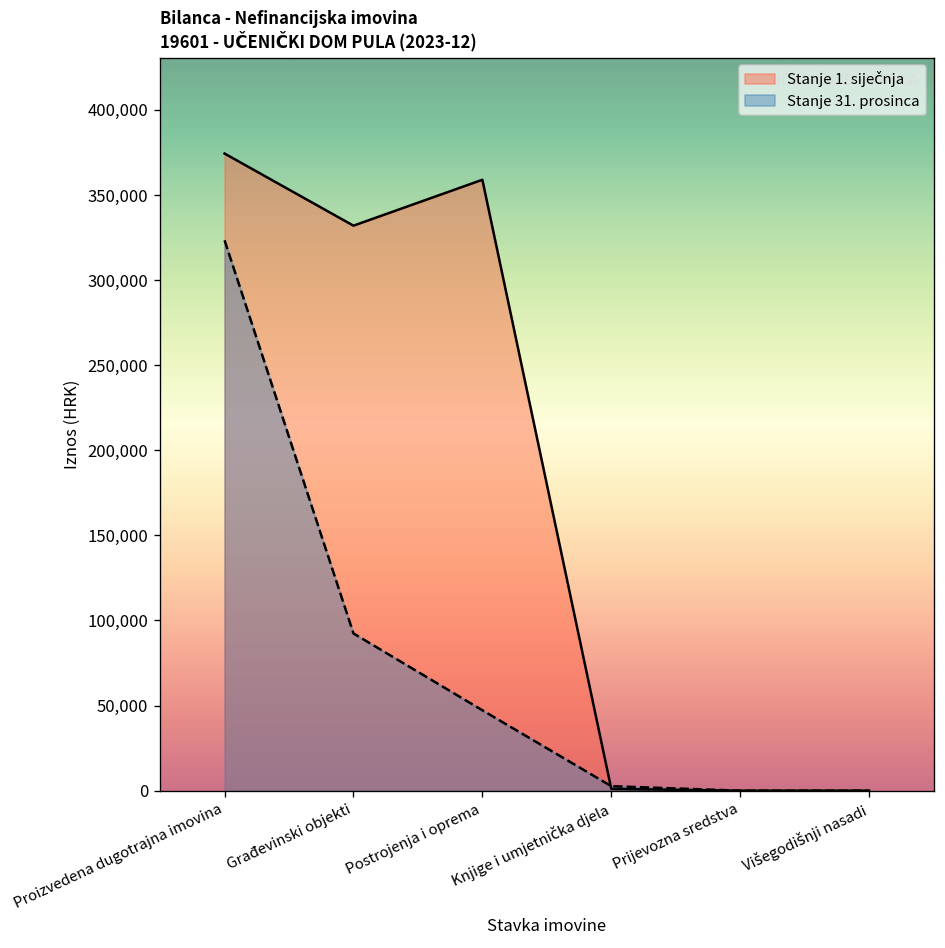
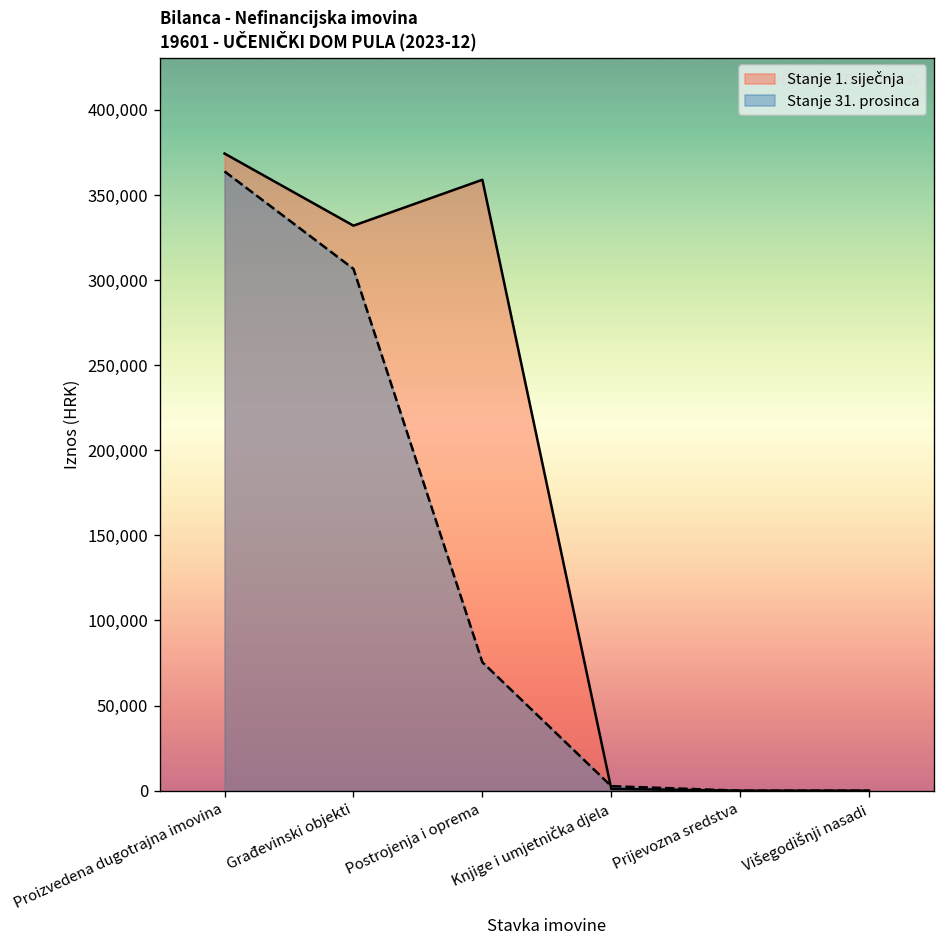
Stanje 31. prosinca, Proizvedena dugotrajna imovina: 323,000 -> 364,000
Stanje 31. prosinca, Građevinski objekti: 92,000 -> 307,000
Stanje 31. prosinca, Postrojenja i oprema: 47,000 -> 75,000
